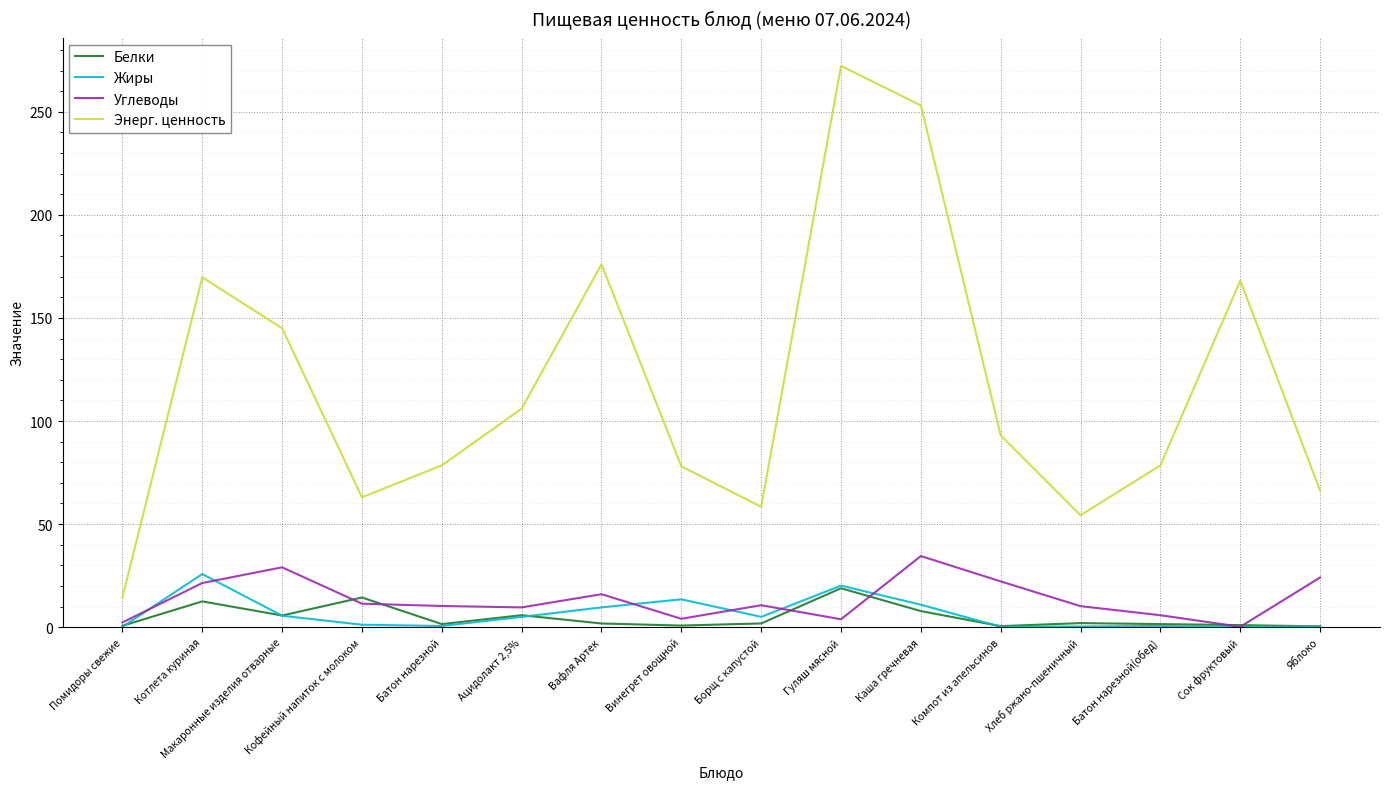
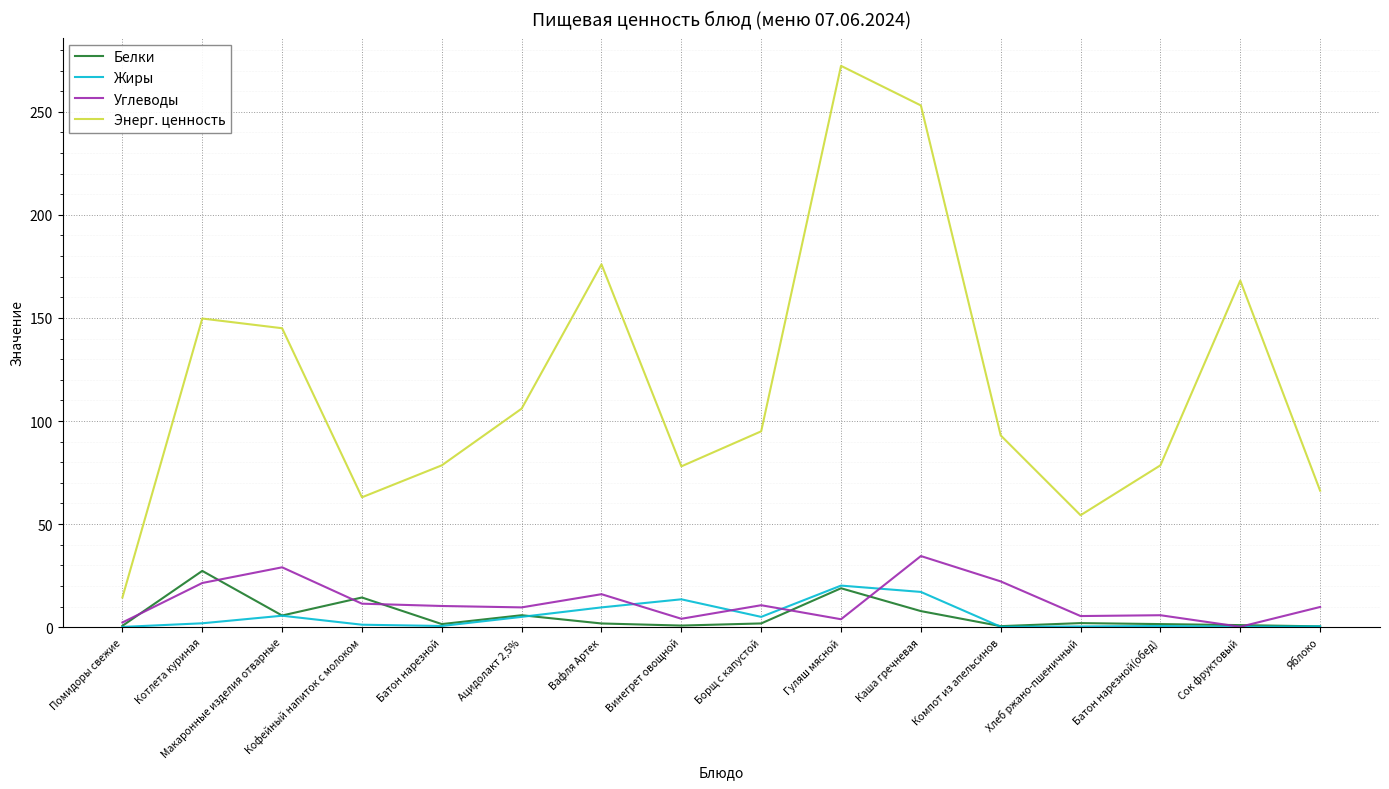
Белки, Котлета куриная: 13 -> 27
Жиры, Котлета куриная: 26 -> 2
Энерг. ценность, Котлета куриная: 170 -> 150
Энерг. ценность, Борщ с капустой: 58 -> 95
Жиры, Каша гречневая: 11 -> 17
Углеводы, Хлеб ржано-пшеничный: 10 -> 5
Углеводы, Яблоко: 24 -> 10
